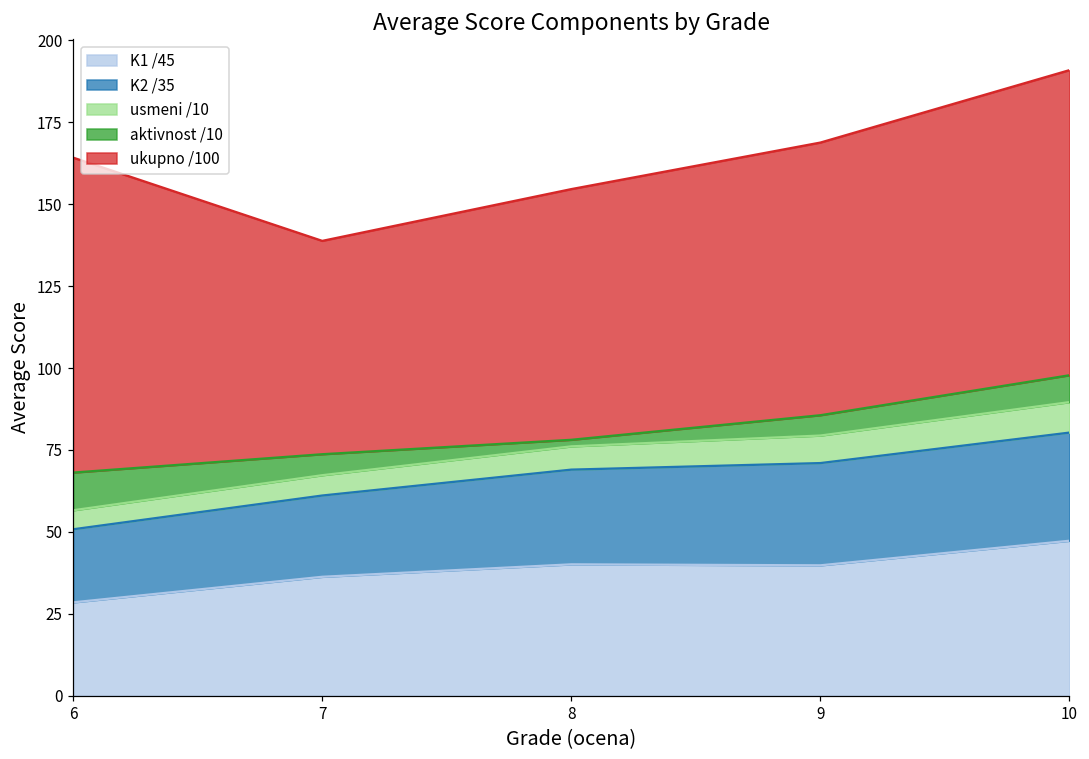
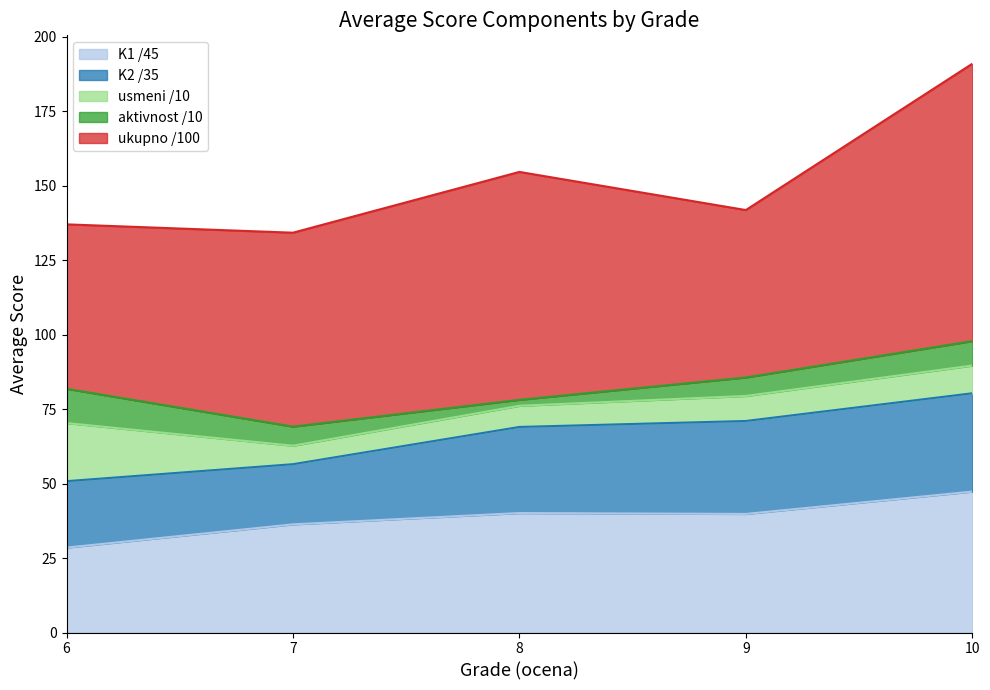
usmeni /10, 6: 6 -> 20
ukupno /100, 6: 96 -> 55
K2 /35, 7: 25 -> 20
ukupno /100, 9: 83 -> 56
